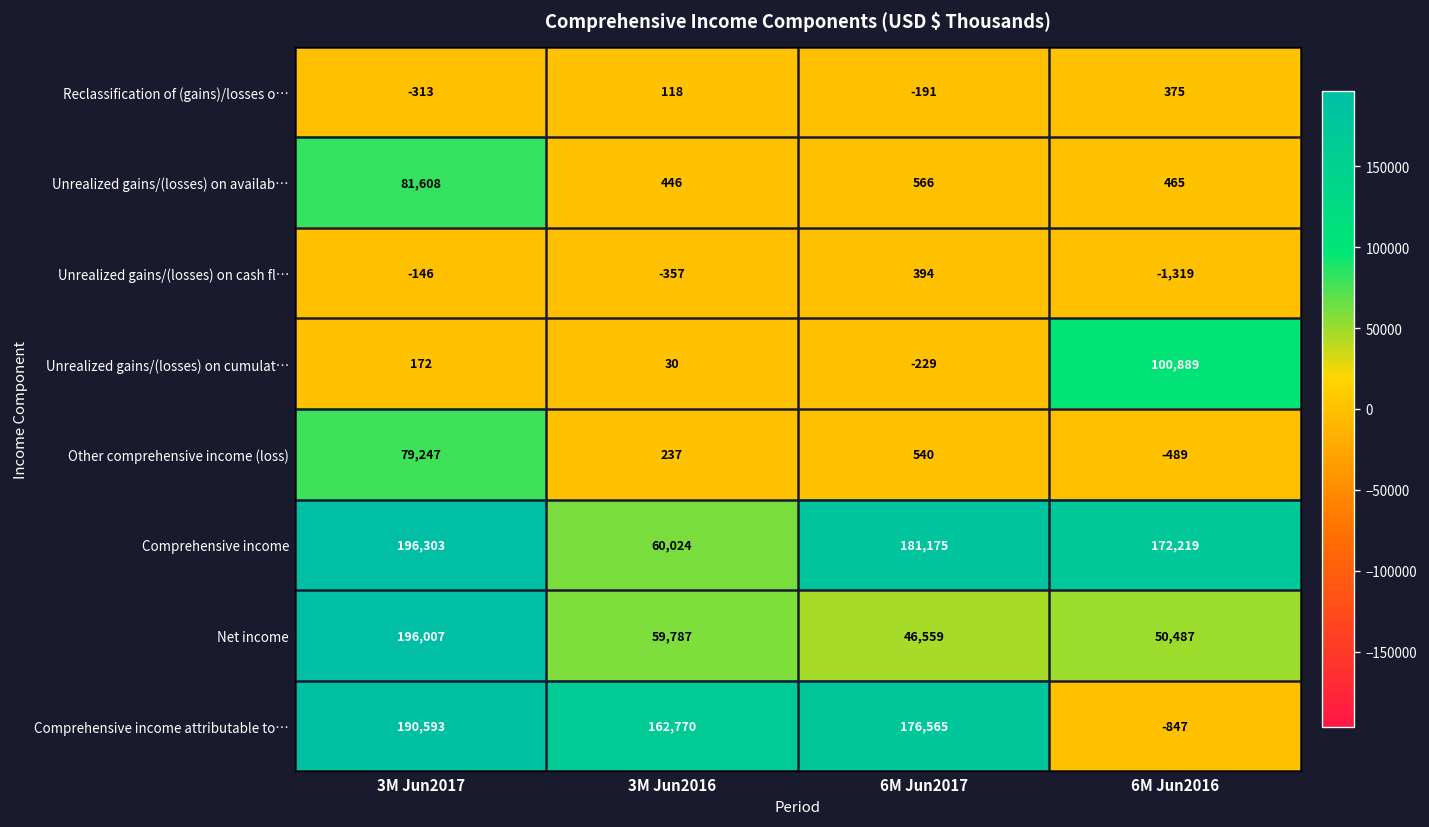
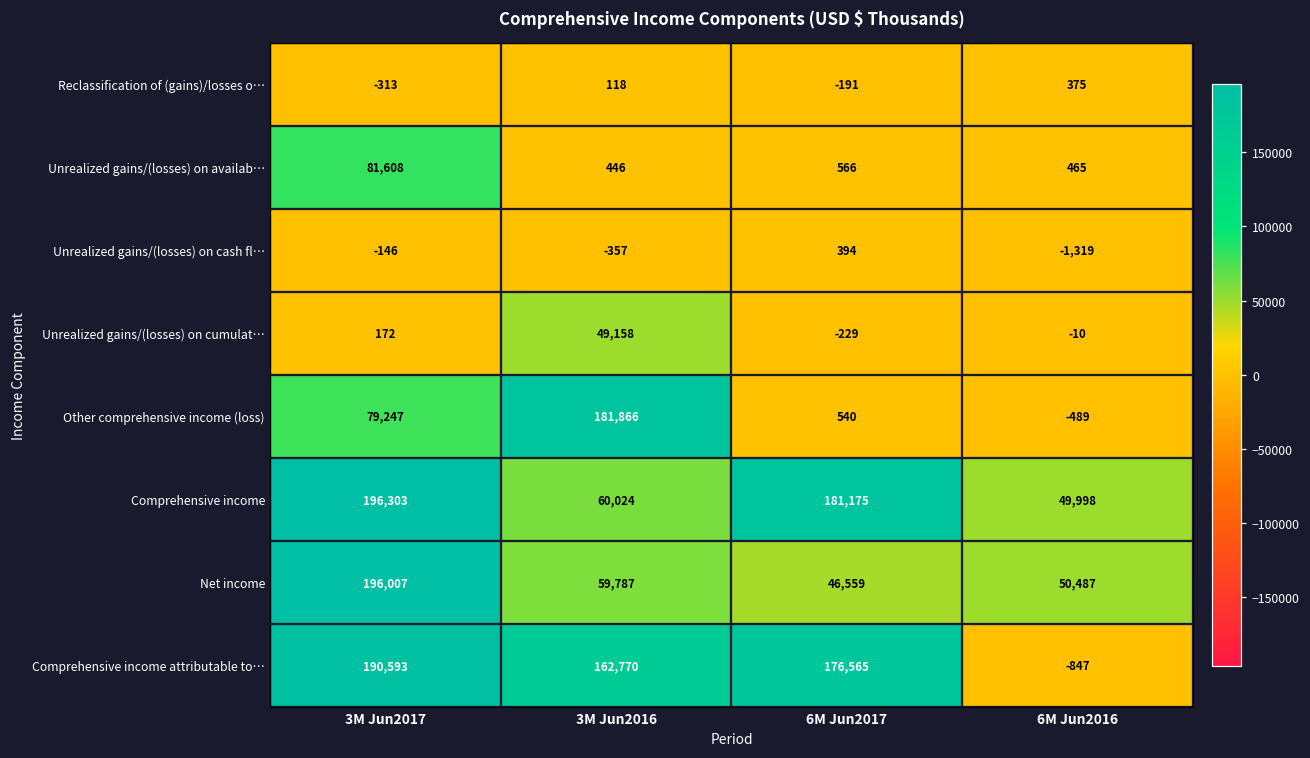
Unrealized gains/(losses) on cumulat…, 3M Jun2016: 30 -> 49,158
Unrealized gains/(losses) on cumulat…, 6M Jun2016: 100,889 -> -10
Other comprehensive income (loss), 3M Jun2016: 237 -> 181,866
Comprehensive income, 6M Jun2016: 172,219 -> 49,998
